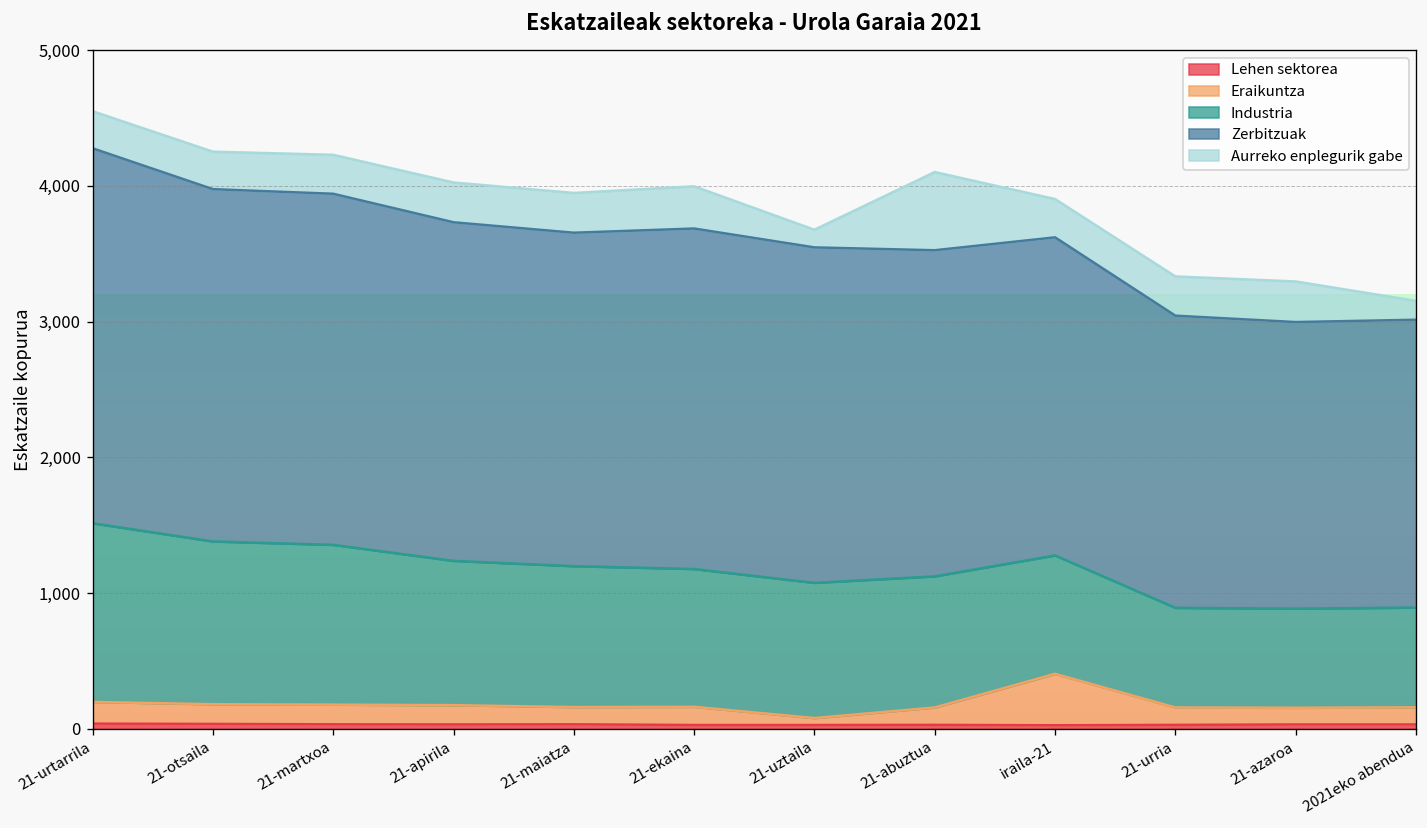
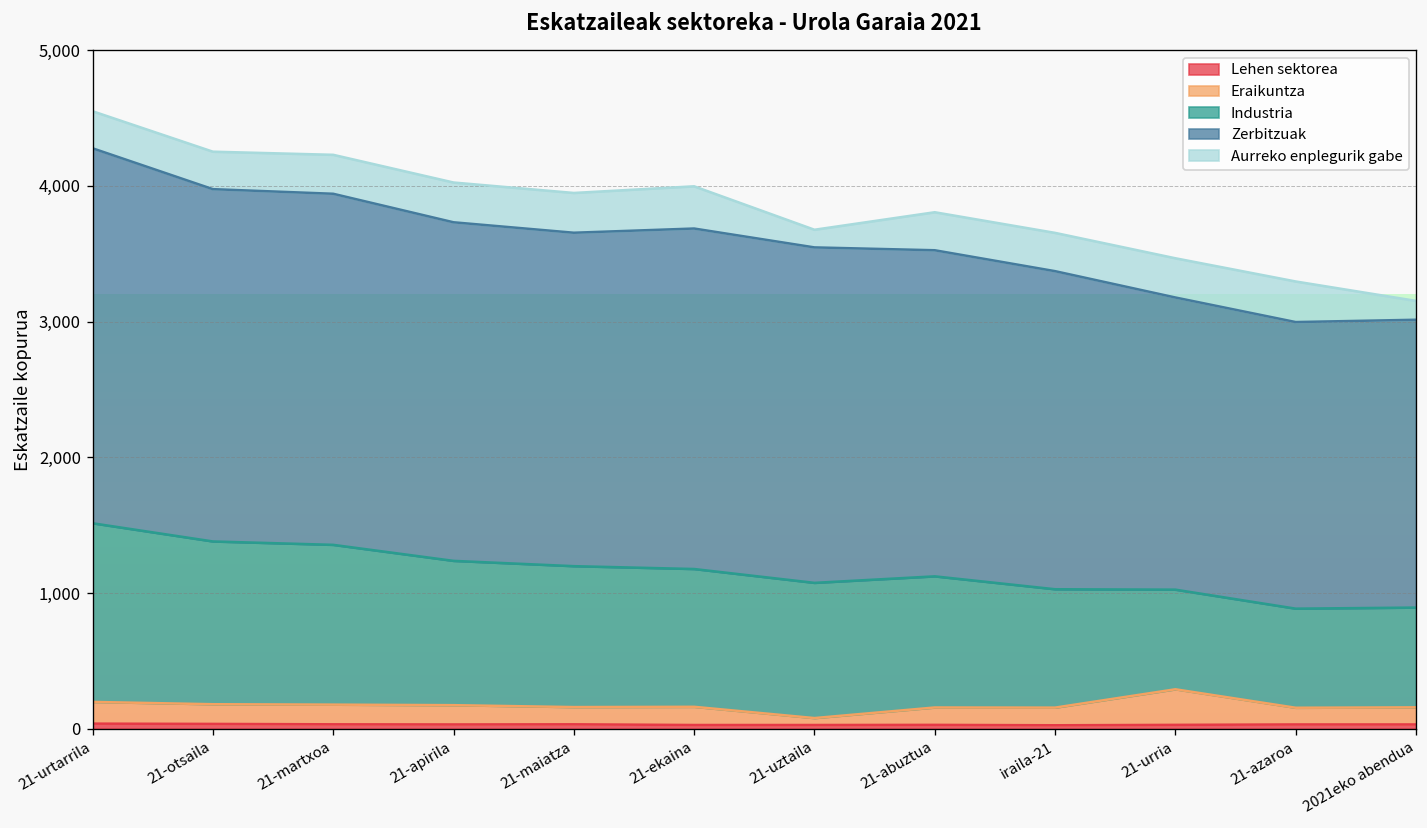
Aurreko enplegurik gabe, 21-abuztua: 580 -> 280
Eraikuntza, iraila-21: 380 -> 130
Eraikuntza, 21-urria: 130 -> 260
